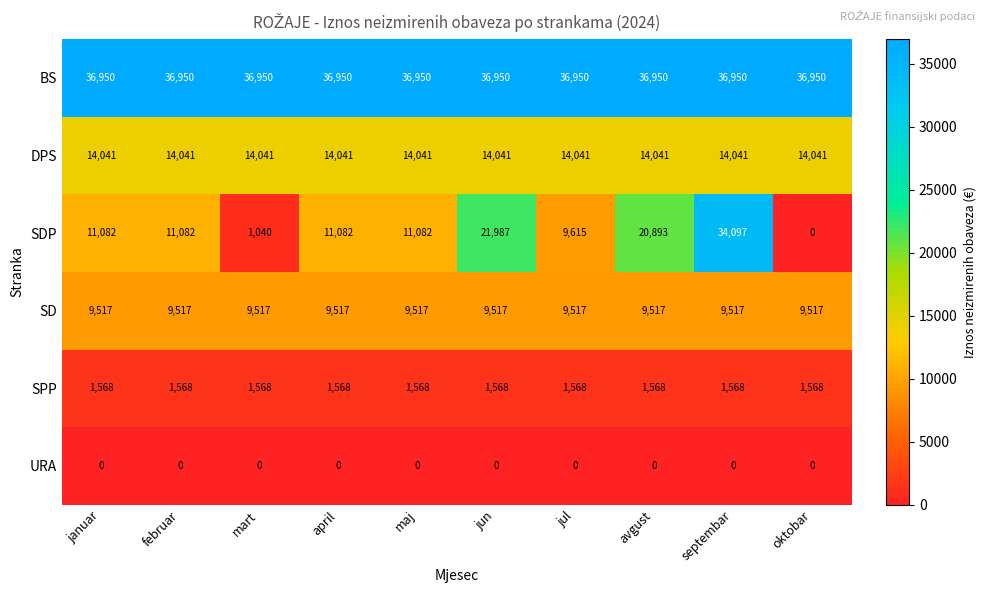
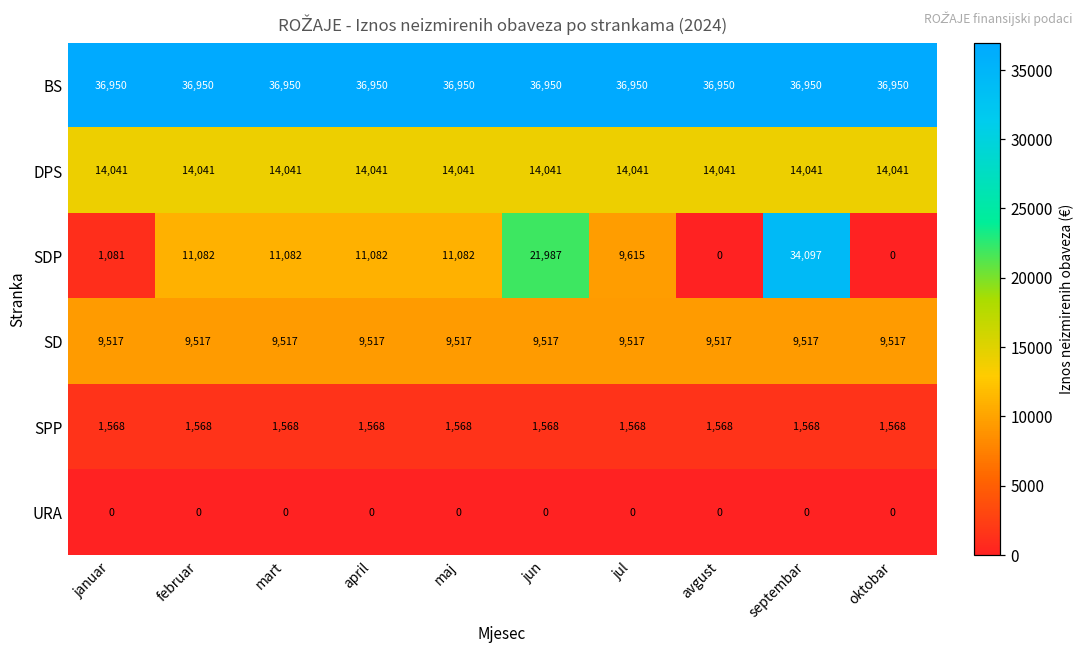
SDP, januar: 11,082 -> 1,081
SDP, mart: 1,040 -> 11,082
SDP, avgust: 20,893 -> 0
